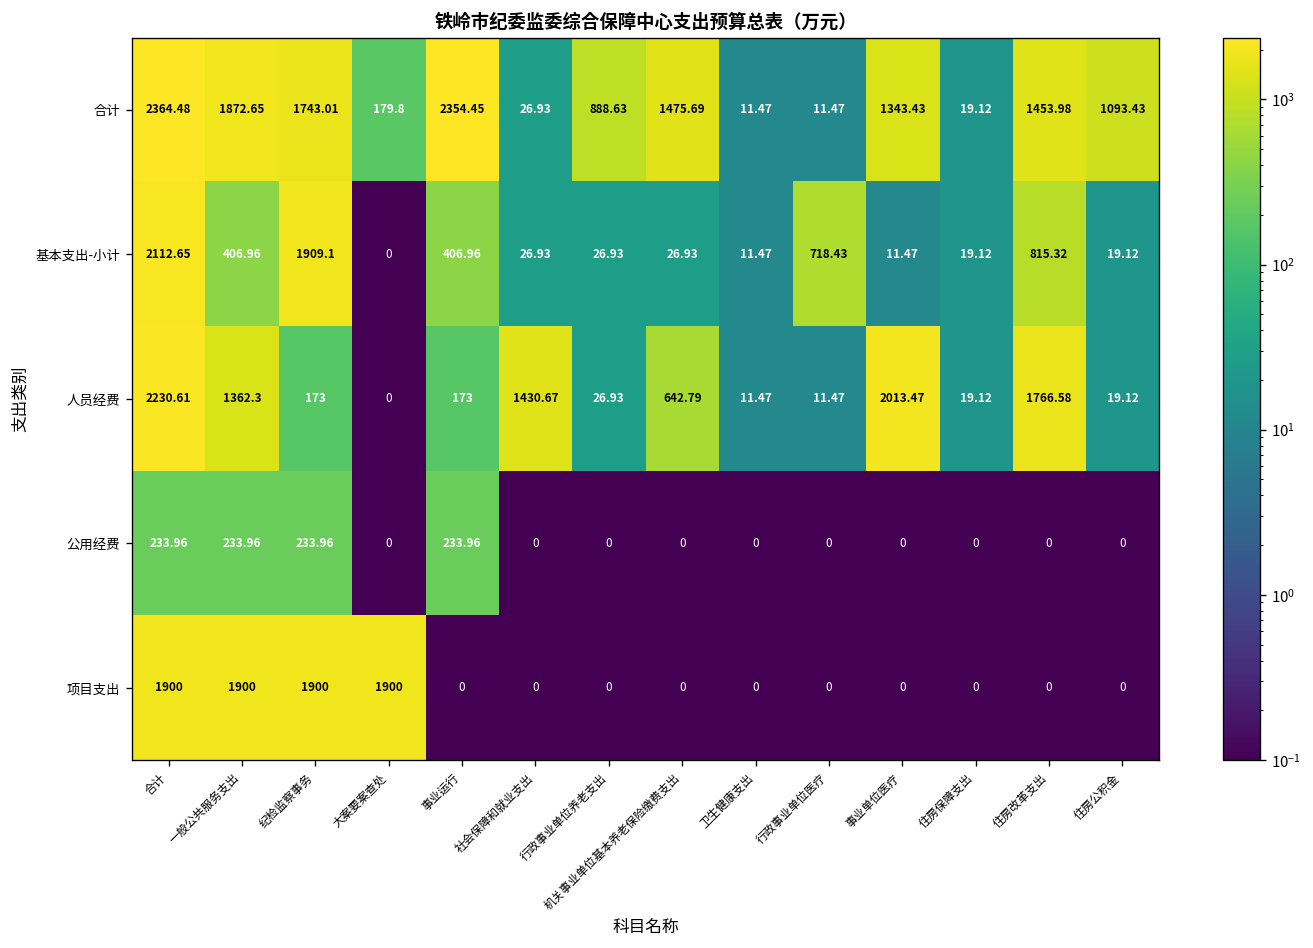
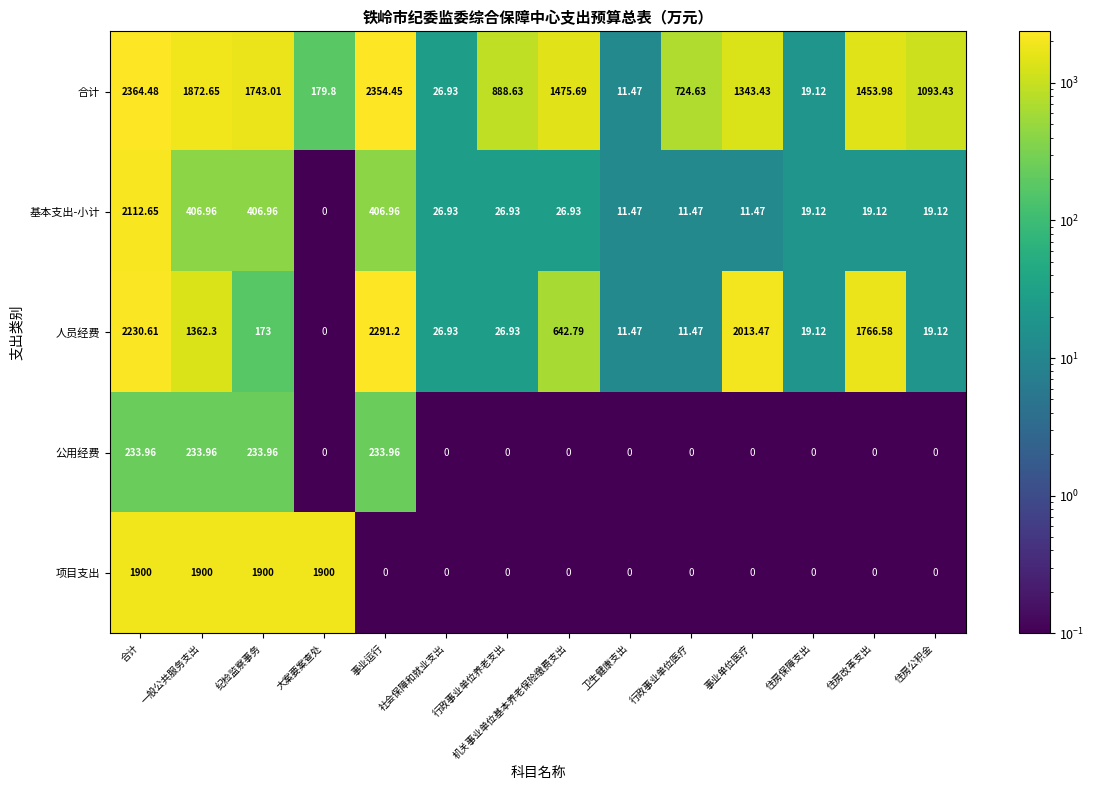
合计, 行政事业单位医疗: 11.47 -> 724.63
基本支出-小计, 纪检监察事务: 1909.1 -> 406.96
基本支出-小计, 行政事业单位医疗: 718.43 -> 11.47
基本支出-小计, 住房改革支出: 815.32 -> 19.12
人员经费, 事业运行: 173 -> 2291.2
人员经费, 社会保障和就业支出: 1430.67 -> 26.93
